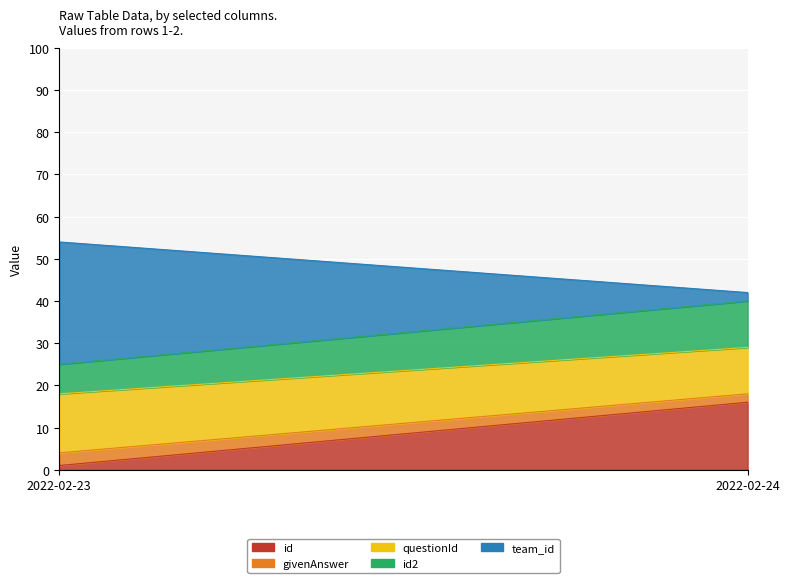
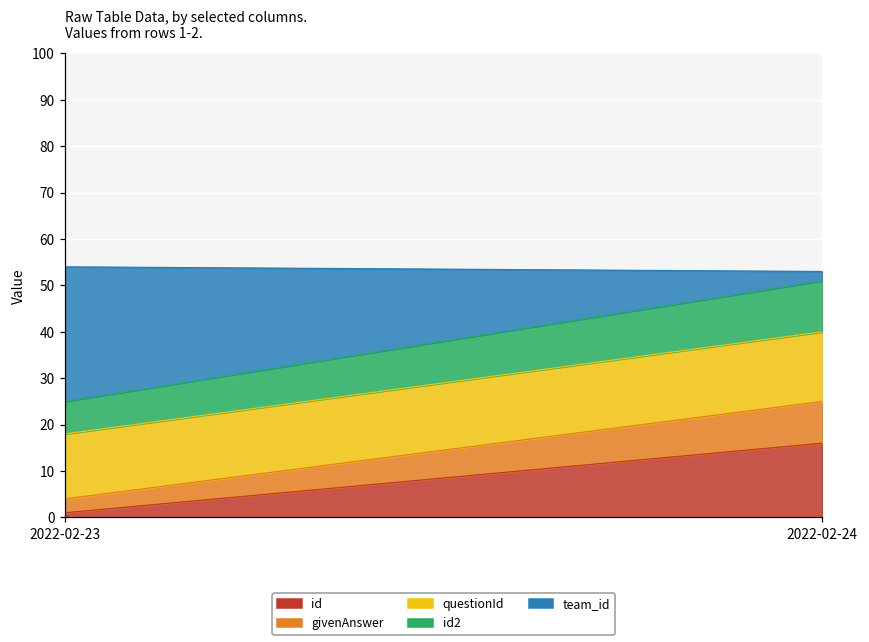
givenAnswer, 2022-02-24: 2 -> 9
questionId, 2022-02-24: 11 -> 15
